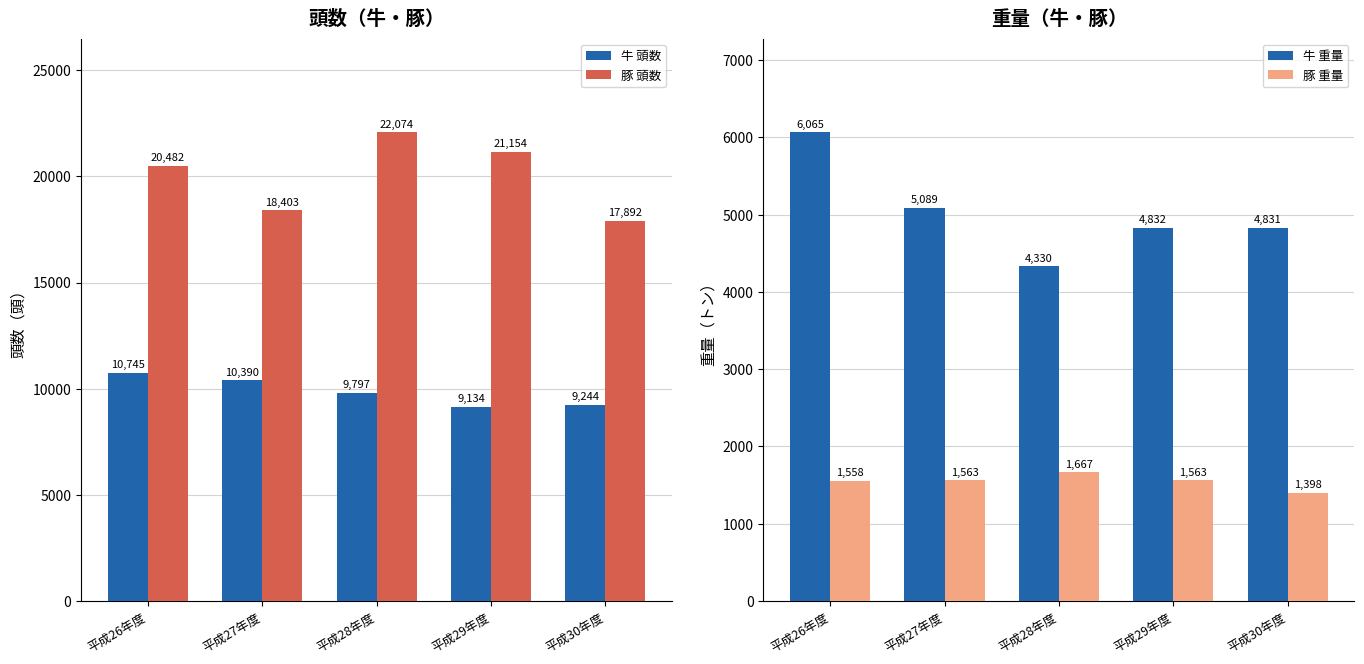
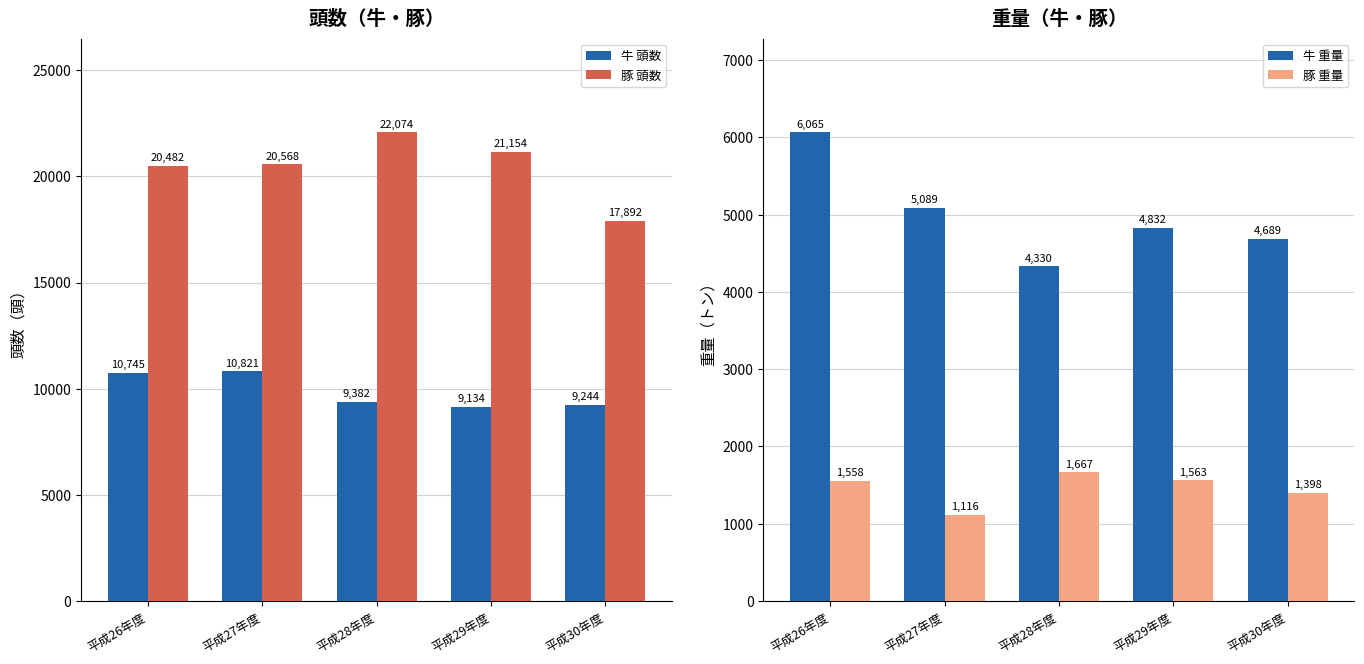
頭数（牛・豚）, 牛 頭数, 平成27年度: 10,390 -> 10,821
頭数（牛・豚）, 豚 頭数, 平成27年度: 18,403 -> 20,568
頭数（牛・豚）, 牛 頭数, 平成28年度: 9,797 -> 9,382
重量（牛・豚）, 豚 重量, 平成27年度: 1,563 -> 1,116
重量（牛・豚）, 牛 重量, 平成30年度: 4,831 -> 4,689
